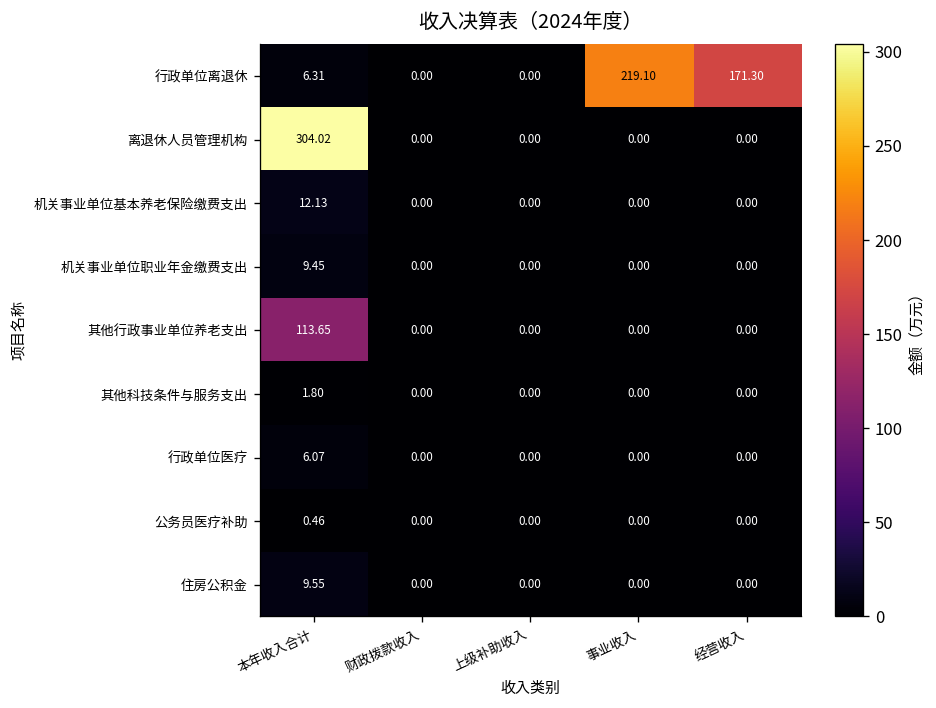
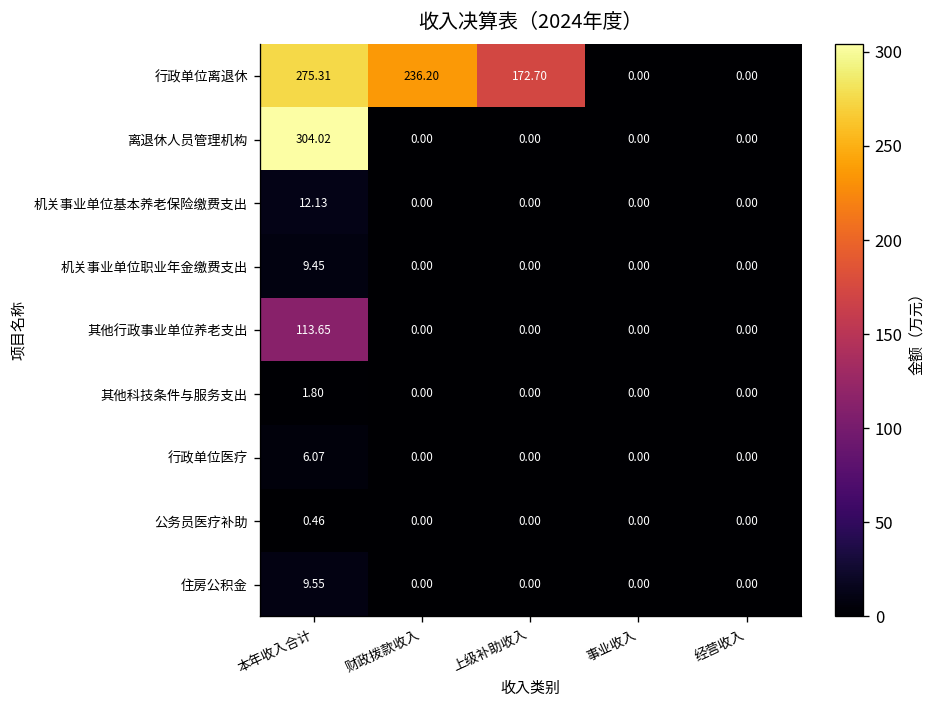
行政单位离退休, 本年收入合计: 6.31 -> 275.31
行政单位离退休, 财政拨款收入: 0.00 -> 236.20
行政单位离退休, 上级补助收入: 0.00 -> 172.70
行政单位离退休, 事业收入: 219.10 -> 0.00
行政单位离退休, 经营收入: 171.30 -> 0.00
